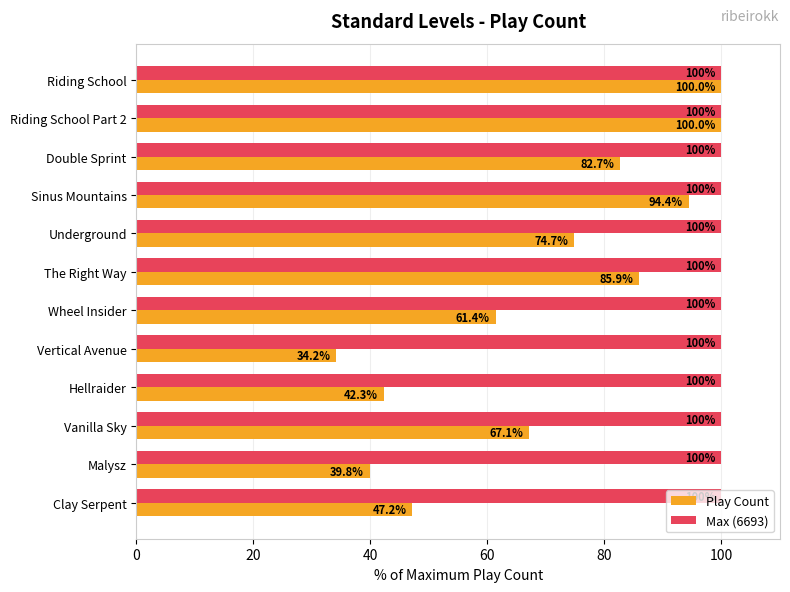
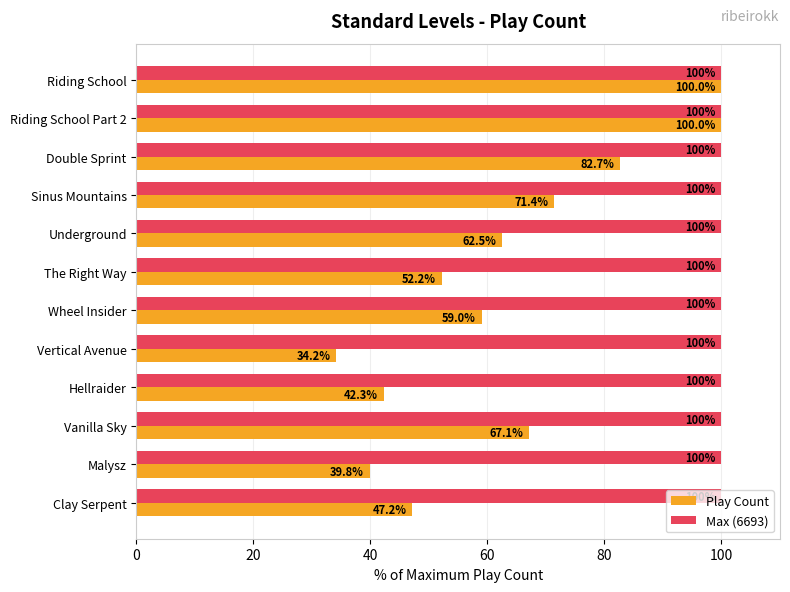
Play Count, Sinus Mountains: 94.4% -> 71.4%
Play Count, Underground: 74.7% -> 62.5%
Play Count, The Right Way: 85.9% -> 52.2%
Play Count, Wheel Insider: 61.4% -> 59.0%
